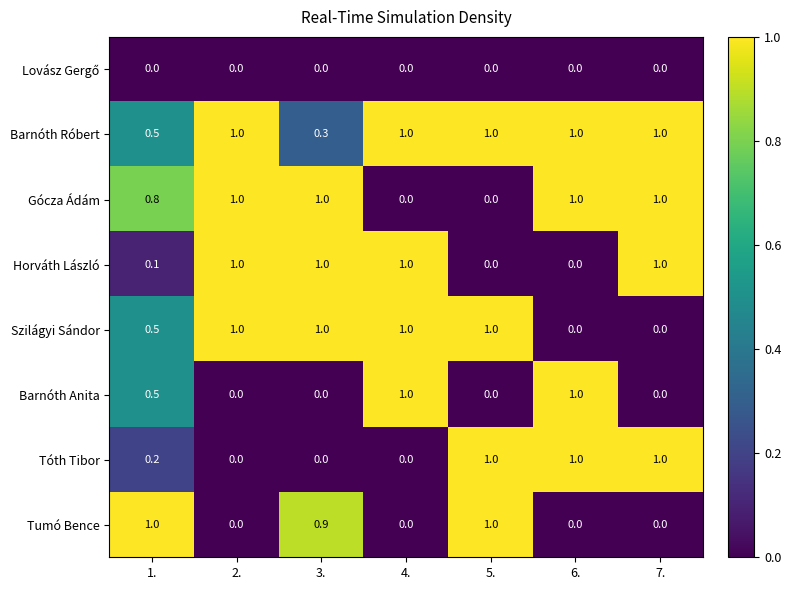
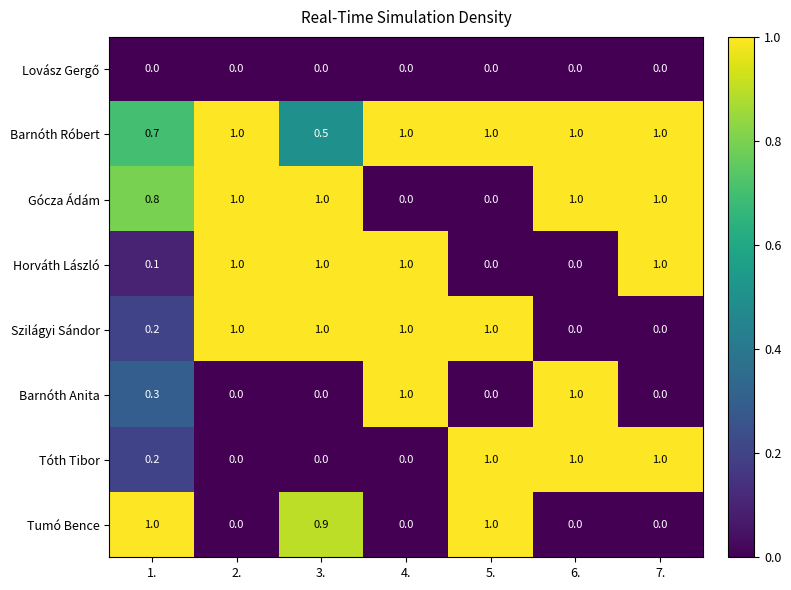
Barnóth Róbert, 1.: 0.5 -> 0.7
Barnóth Róbert, 3.: 0.3 -> 0.5
Szilágyi Sándor, 1.: 0.5 -> 0.2
Barnóth Anita, 1.: 0.5 -> 0.3
